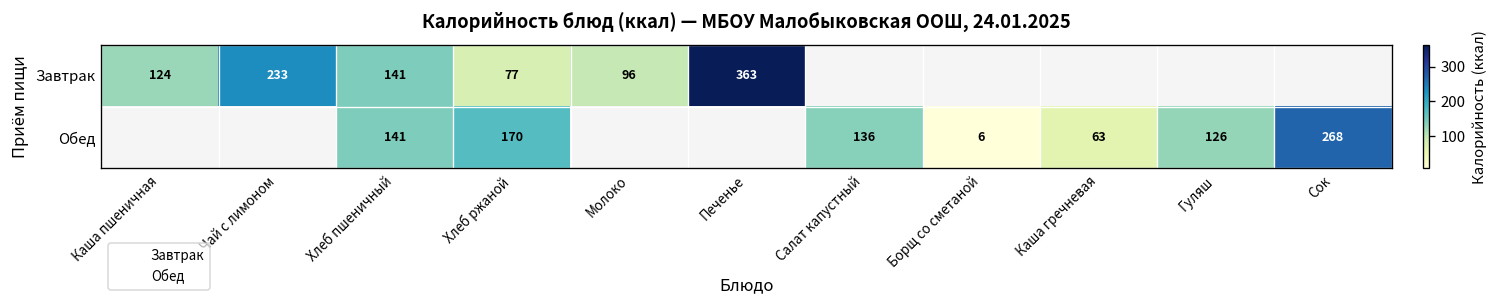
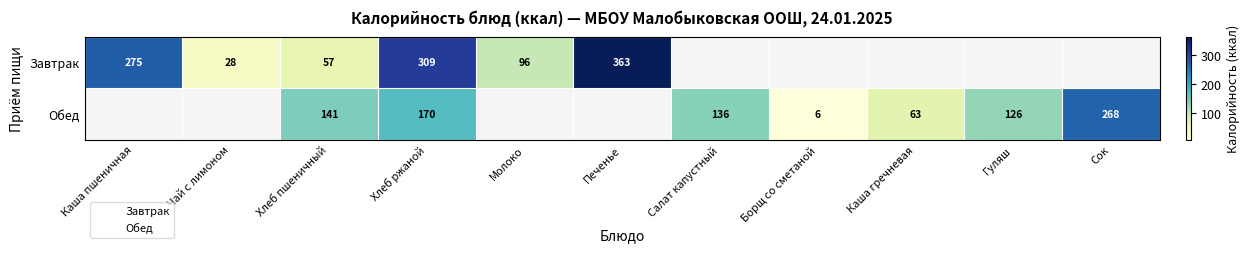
Завтрак, Каша пшеничная: 124 -> 275
Завтрак, Чай с лимоном: 233 -> 28
Завтрак, Хлеб пшеничный: 141 -> 57
Завтрак, Хлеб ржаной: 77 -> 309
